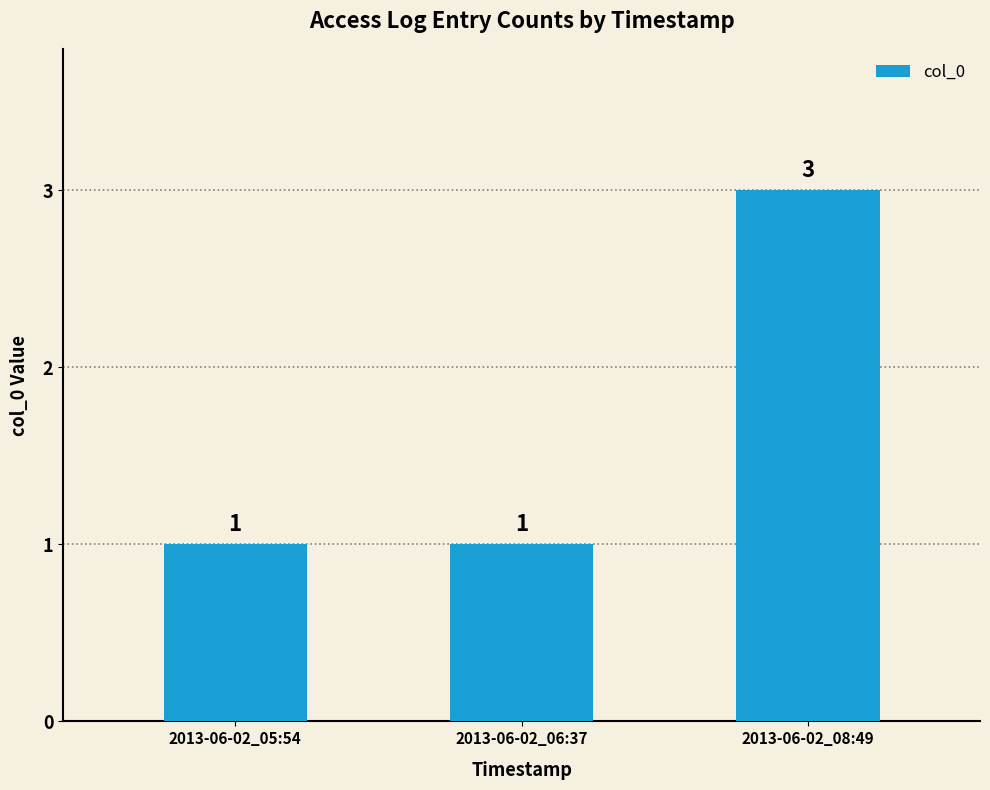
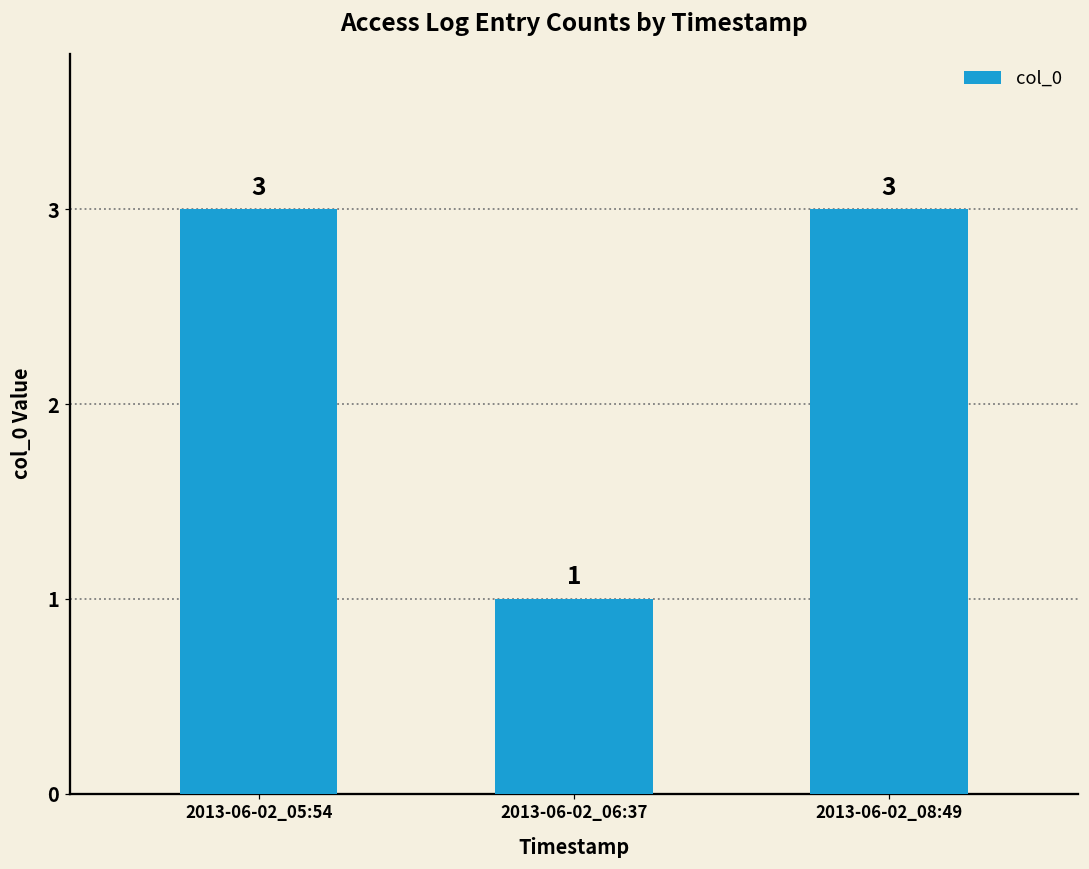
2013-06-02_05:54: 1 -> 3
